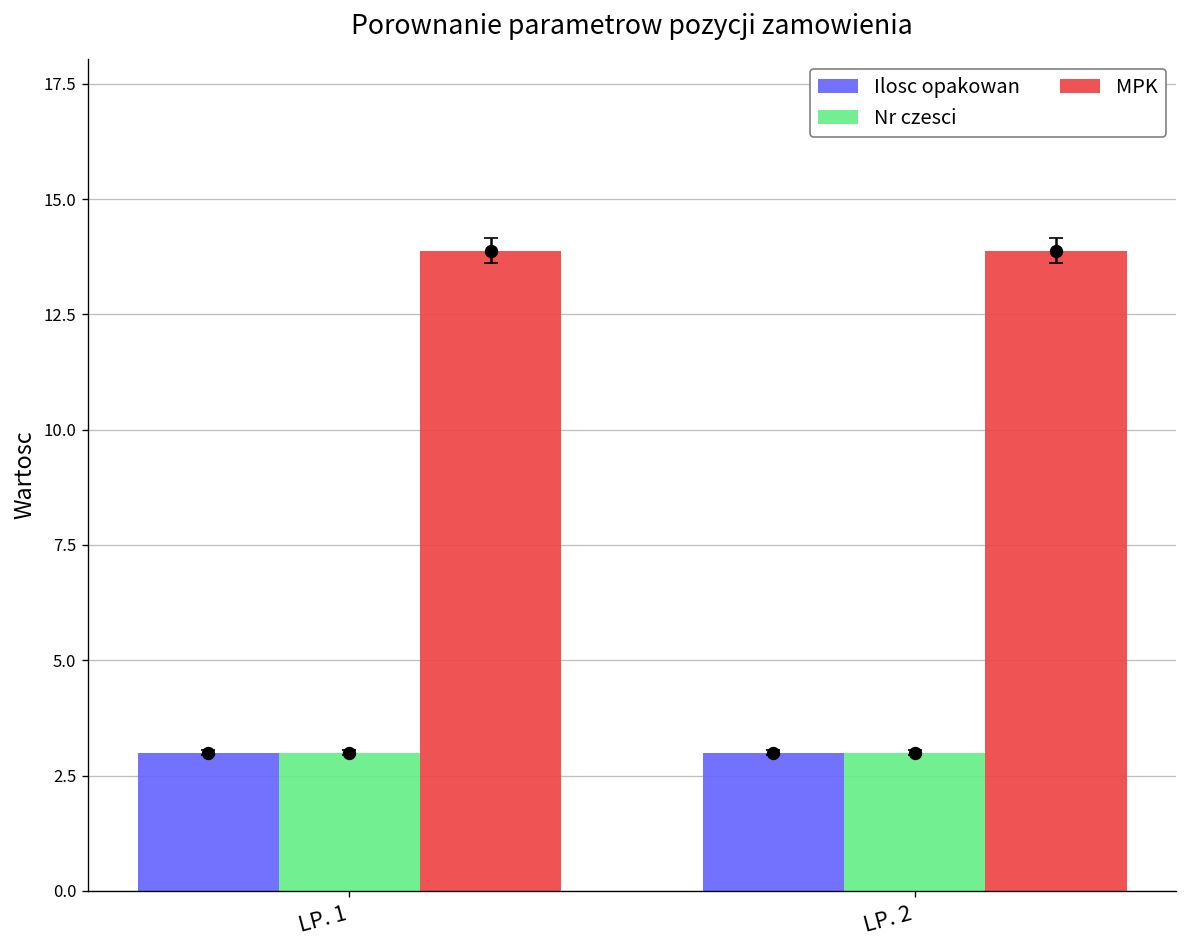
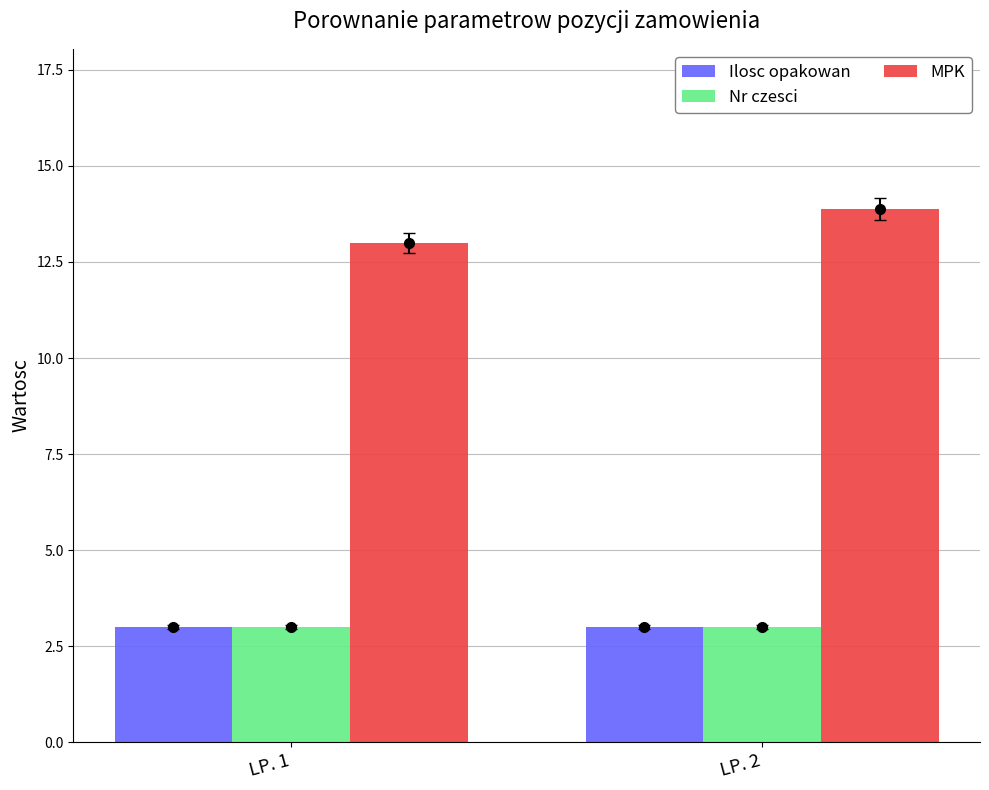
MPK, LP. 1: 13.9 -> 13.0
